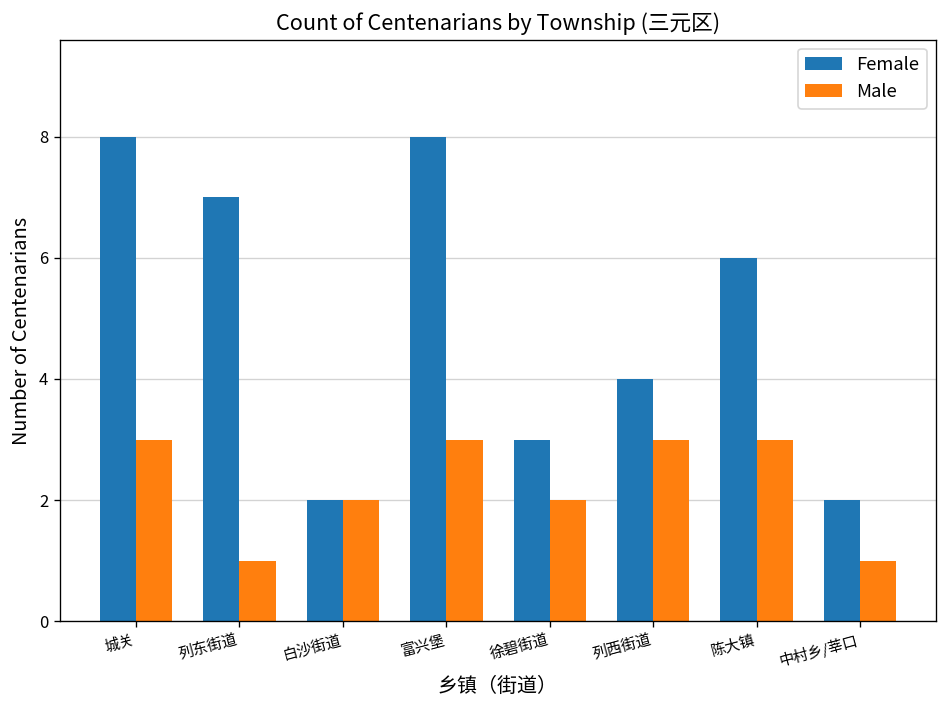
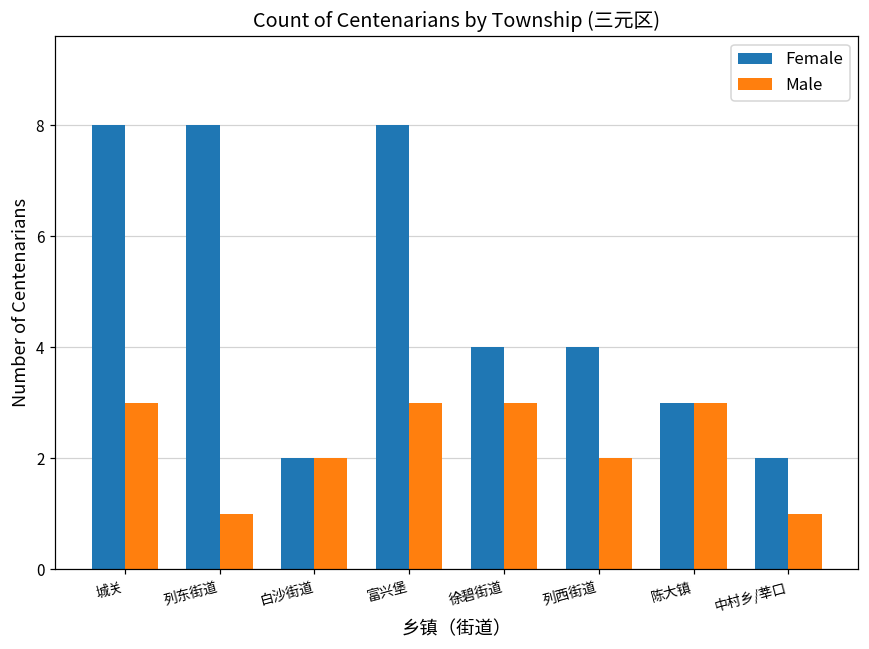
Female, 列东街道: 7 -> 8
Female, 徐碧街道: 3 -> 4
Male, 徐碧街道: 2 -> 3
Male, 列西街道: 3 -> 2
Female, 陈大镇: 6 -> 3
